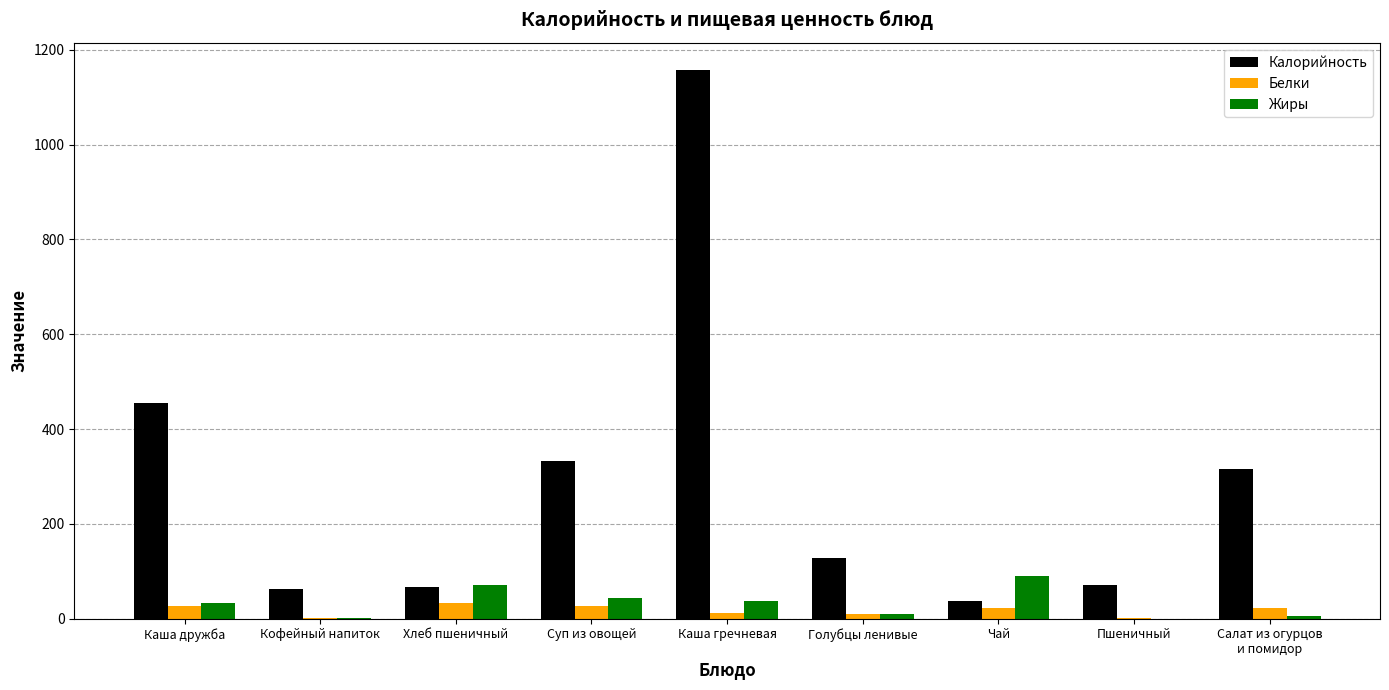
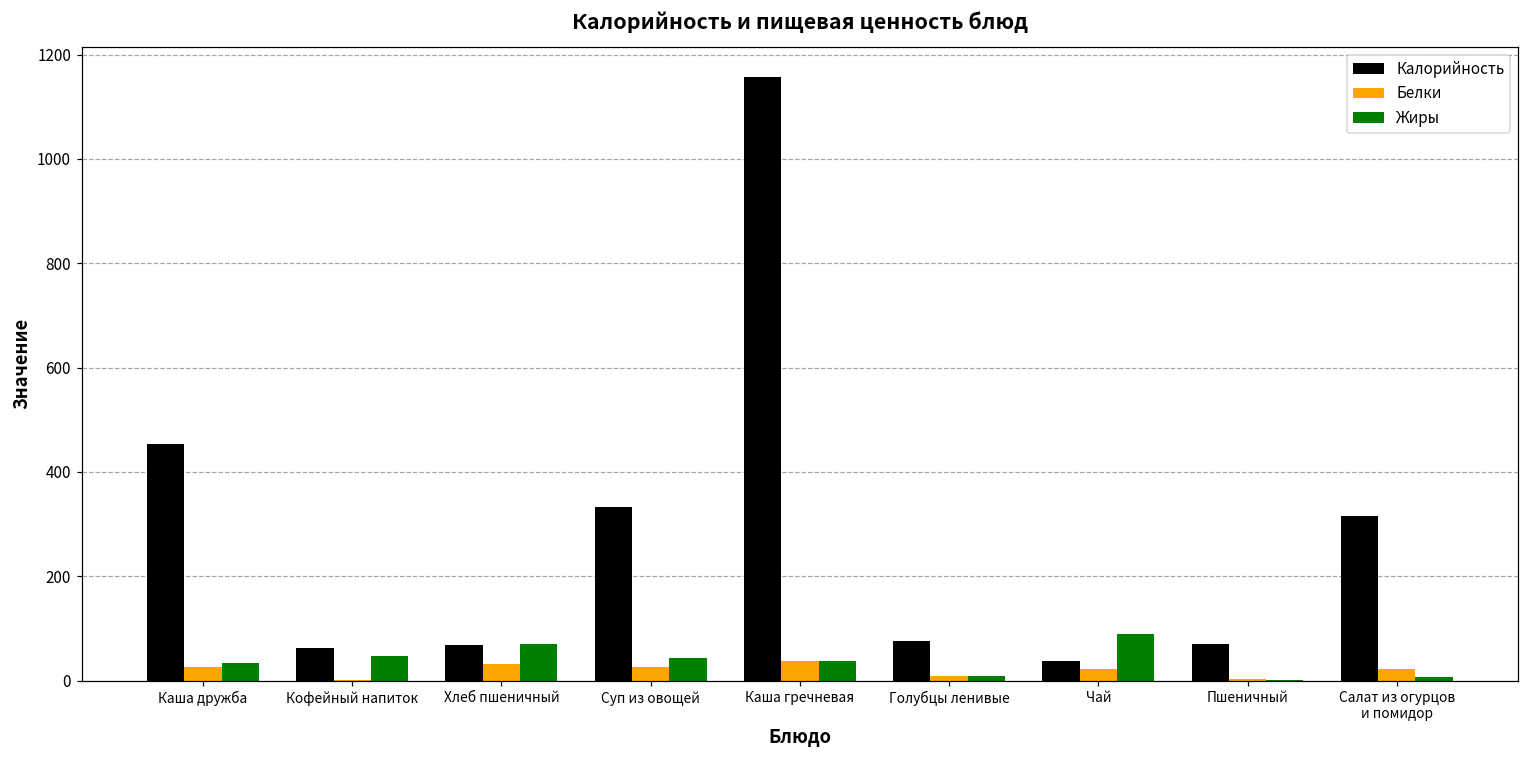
Жиры, Кофейный напиток: 0 -> 50
Белки, Каша гречневая: 10 -> 40
Калорийность, Голубцы ленивые: 130 -> 80
